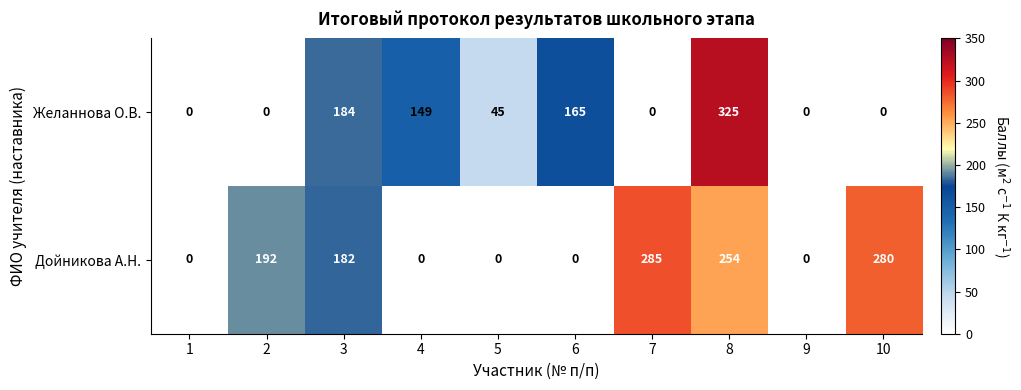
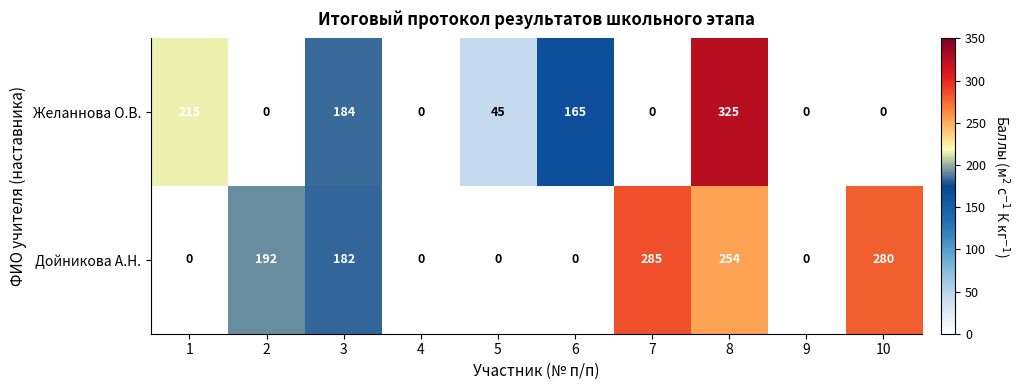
Желаннова О.В., 1: 0 -> 215
Желаннова О.В., 4: 149 -> 0
